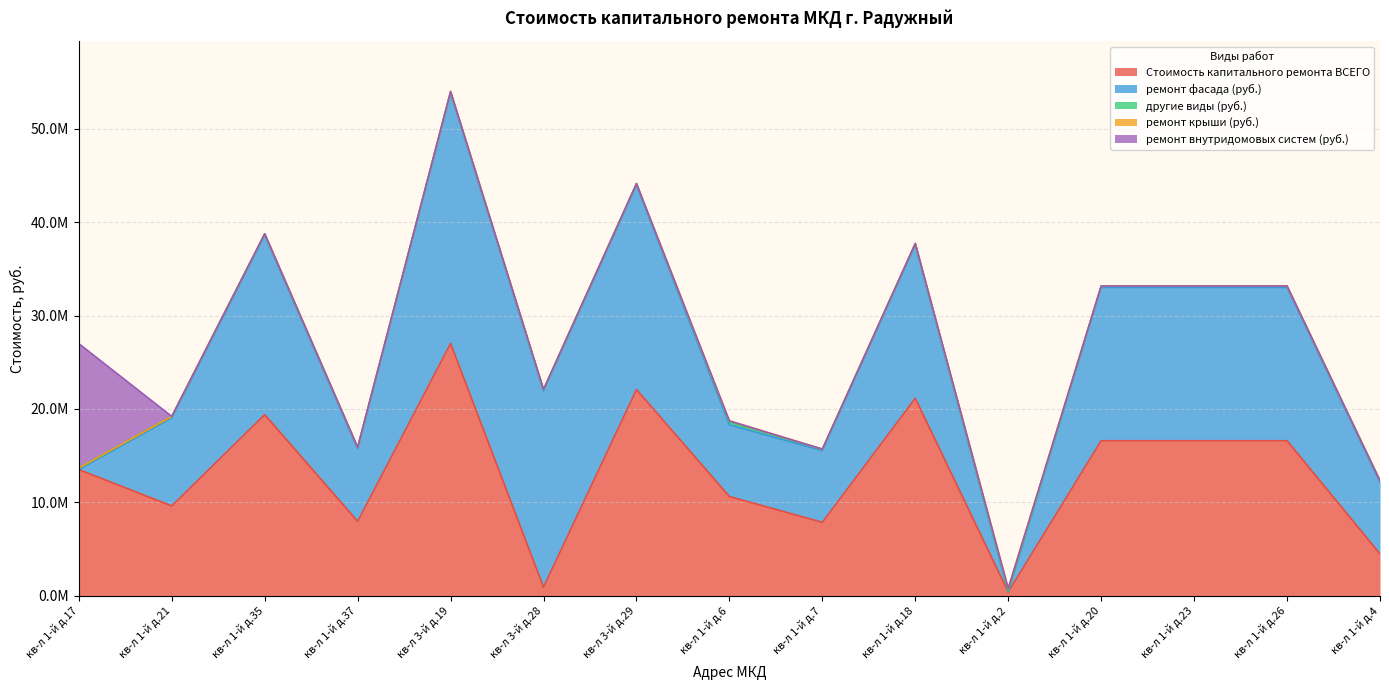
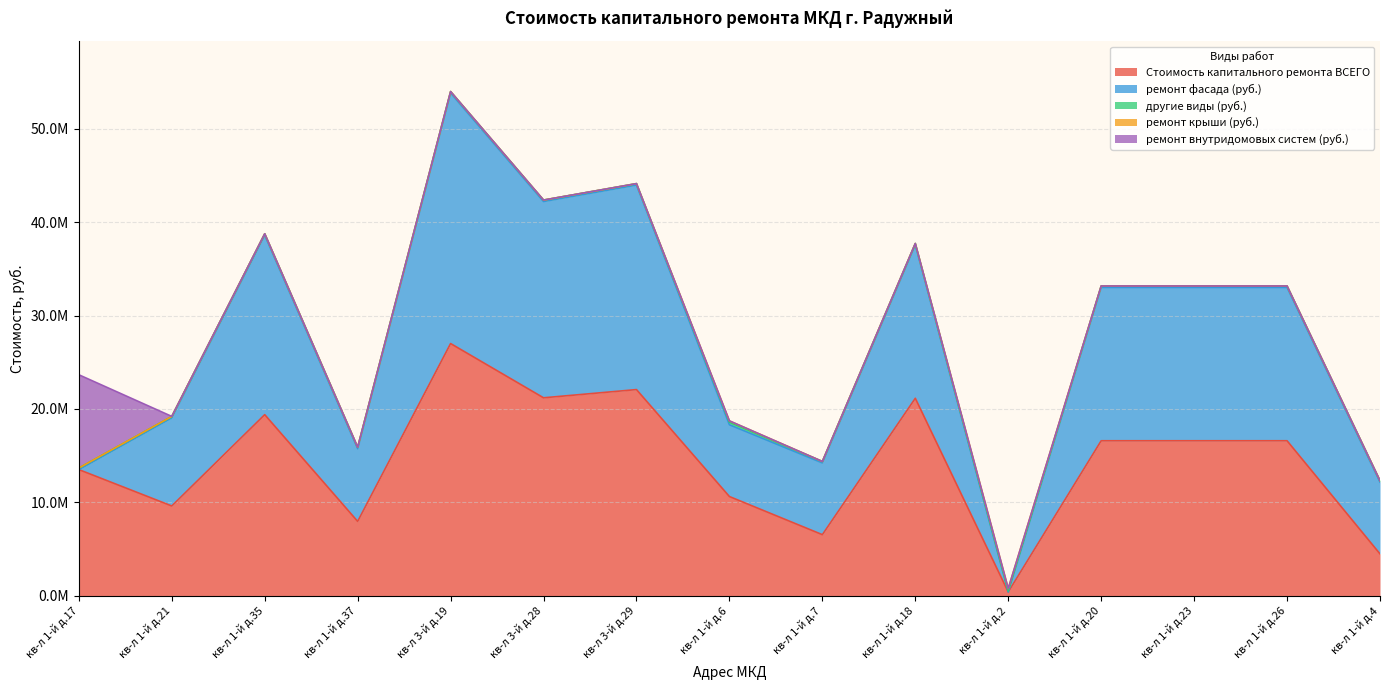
ремонт внутридомовых систем (руб.), кв-л 1-й д.17: 13000000 -> 10000000
Стоимость капитального ремонта ВСЕГО, кв-л 3-й д.28: 1000000 -> 21000000
Стоимость капитального ремонта ВСЕГО, кв-л 1-й д.7: 8000000 -> 7000000
